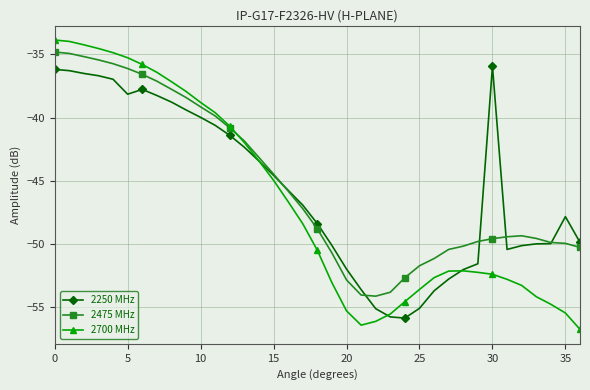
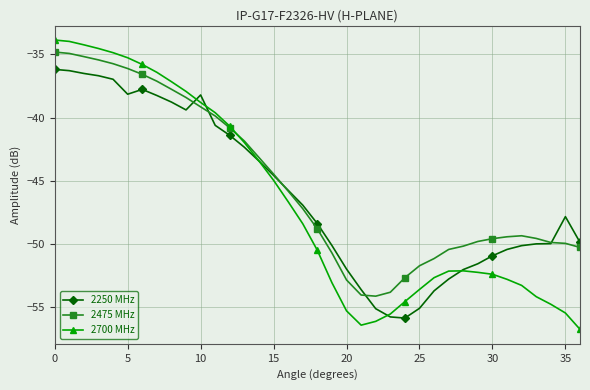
2250 MHz, 10: -40.0 -> -38.2
2250 MHz, 30: -36.0 -> -50.9
